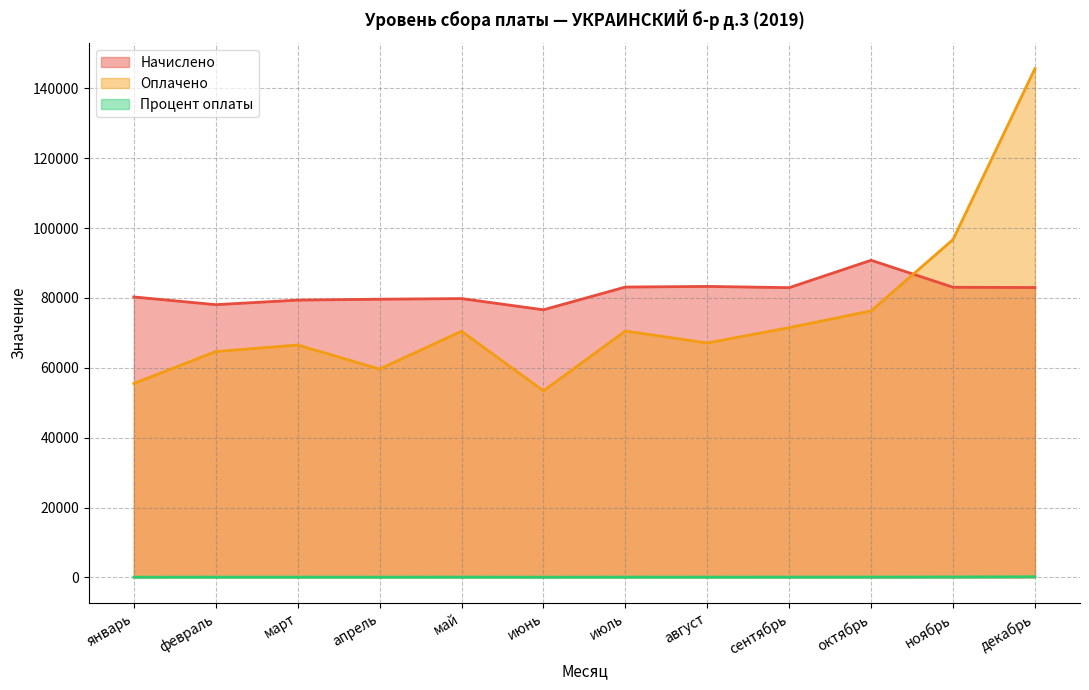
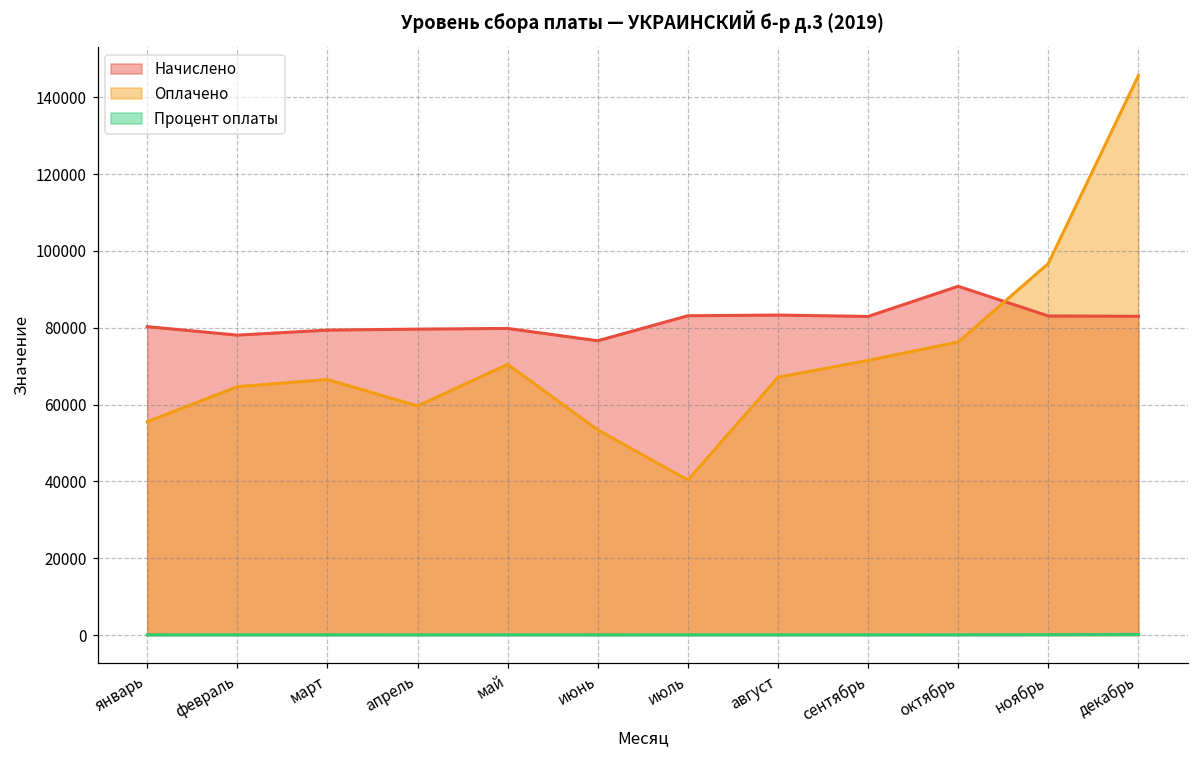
Оплачено, июль: 71000 -> 40000
